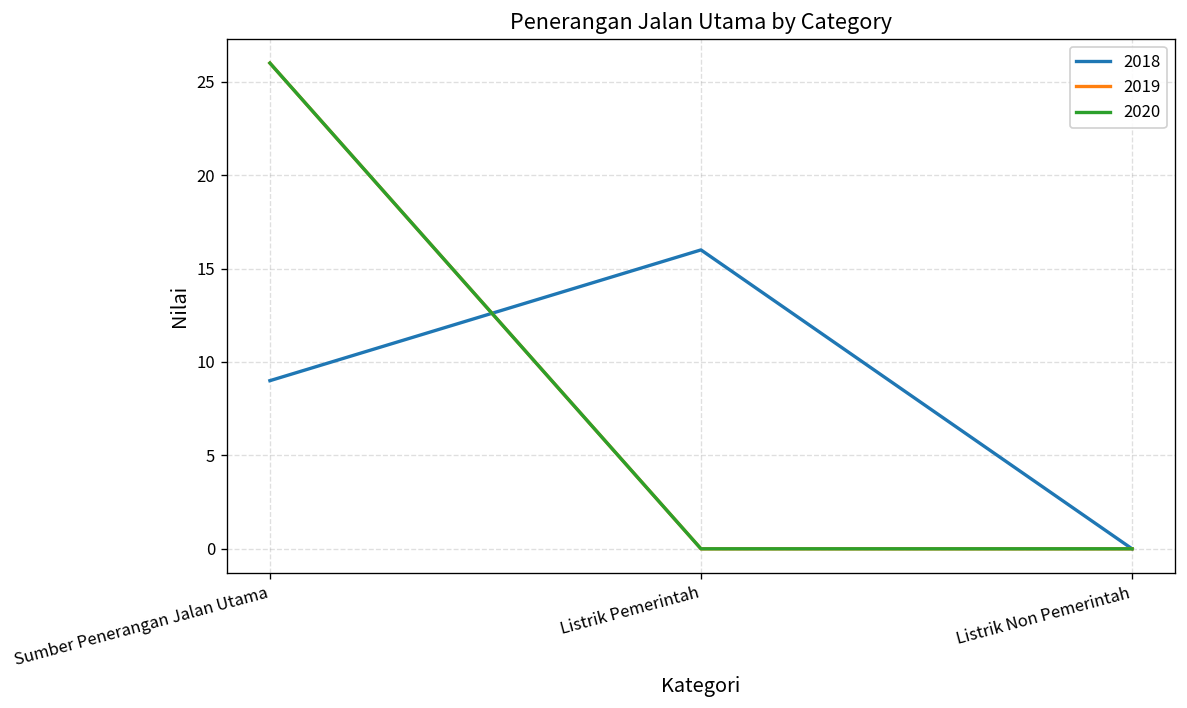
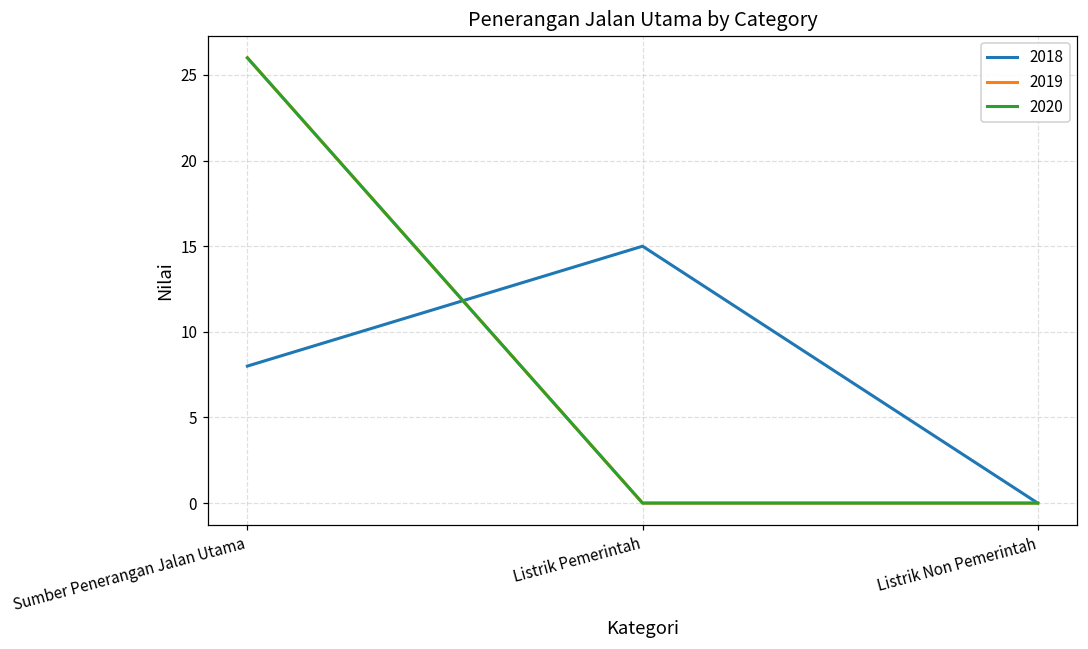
2018, Sumber Penerangan Jalan Utama: 9 -> 8
2018, Listrik Pemerintah: 16 -> 15
